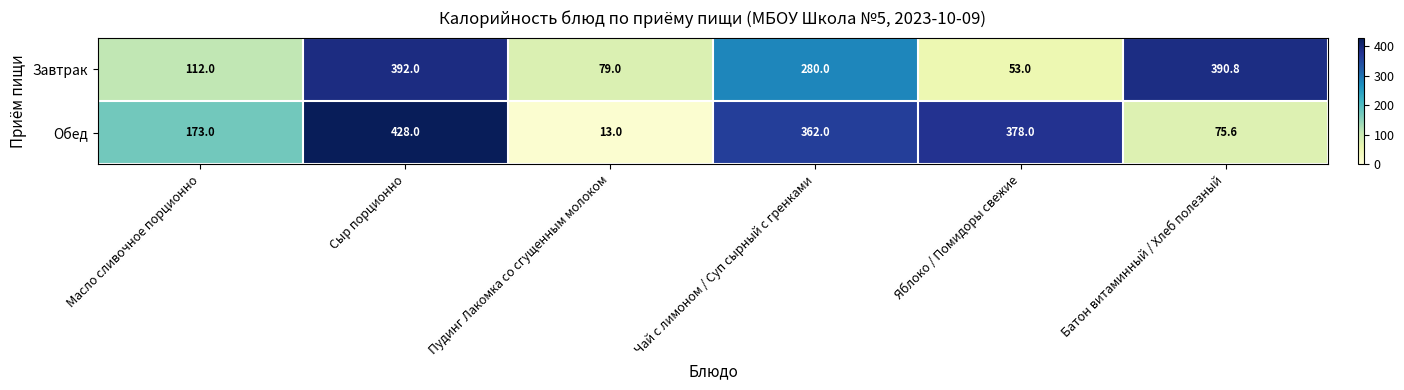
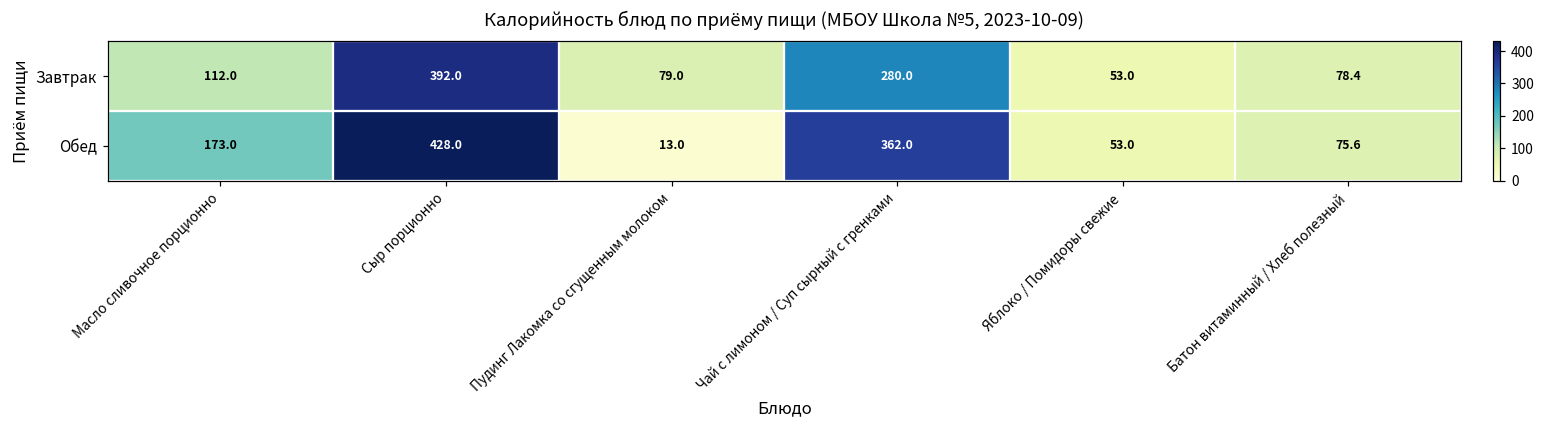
Завтрак, Батон витаминный / Хлеб полезный: 390.8 -> 78.4
Обед, Яблоко / Помидоры свежие: 378.0 -> 53.0
